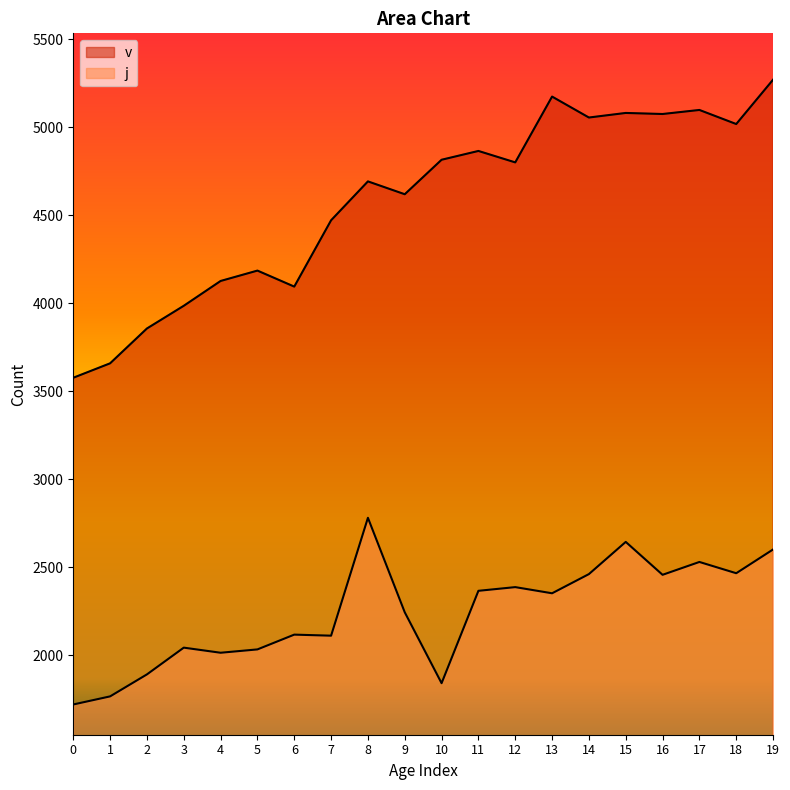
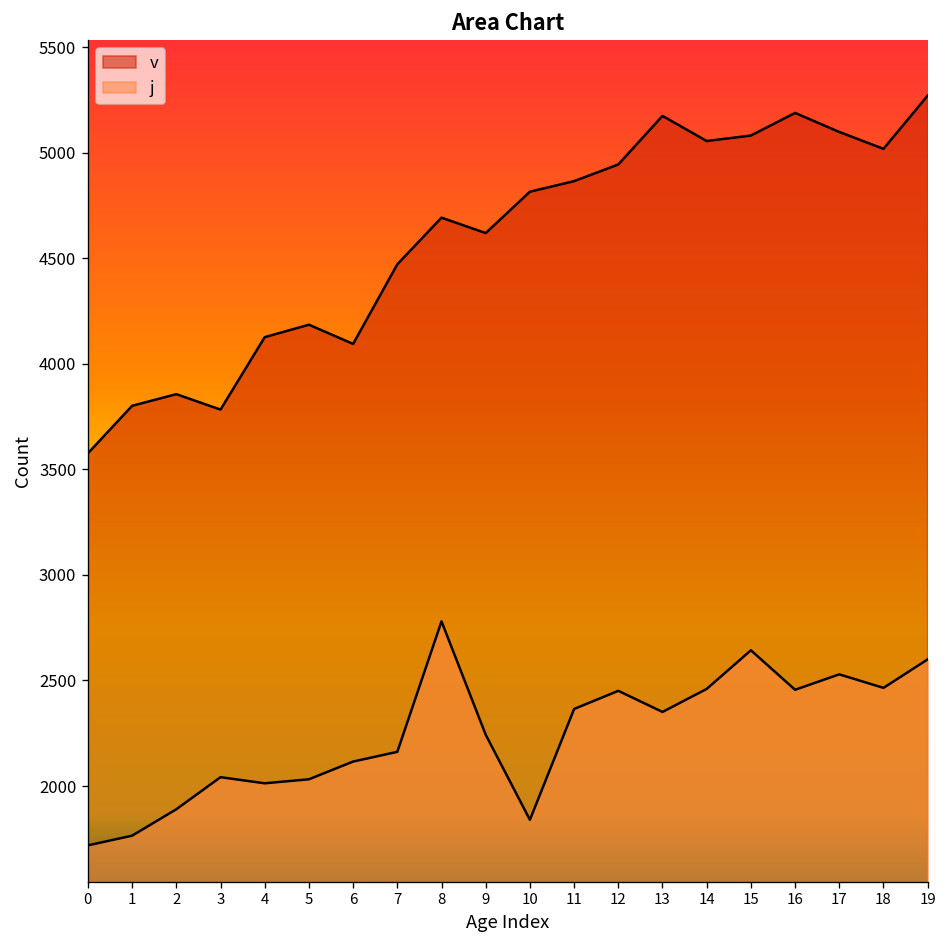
v, 1: 3660 -> 3800
v, 3: 3990 -> 3780
j, 7: 2110 -> 2160
v, 12: 4800 -> 4940
j, 12: 2390 -> 2450
v, 16: 5080 -> 5190
